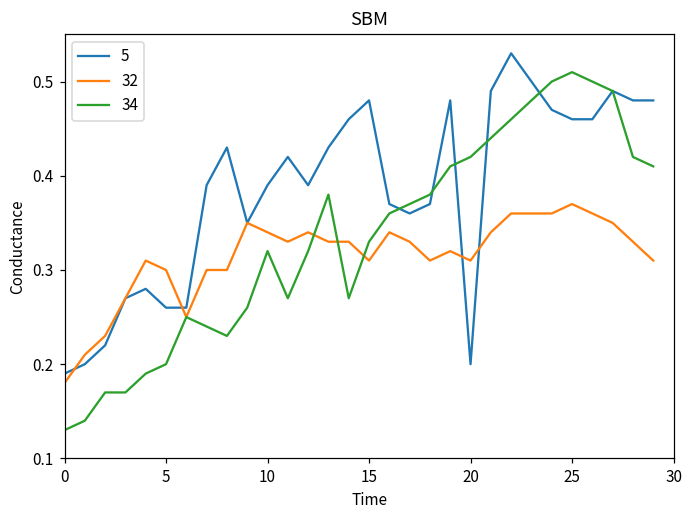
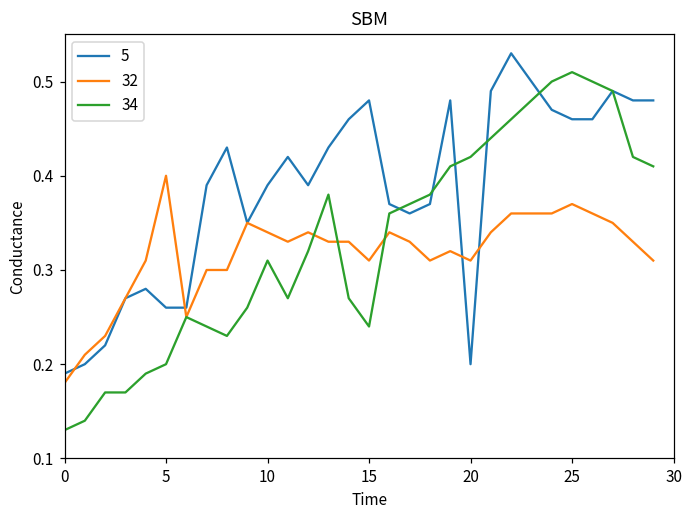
32, 5: 0.3 -> 0.4
34, 10: 0.32 -> 0.31
34, 15: 0.33 -> 0.24
